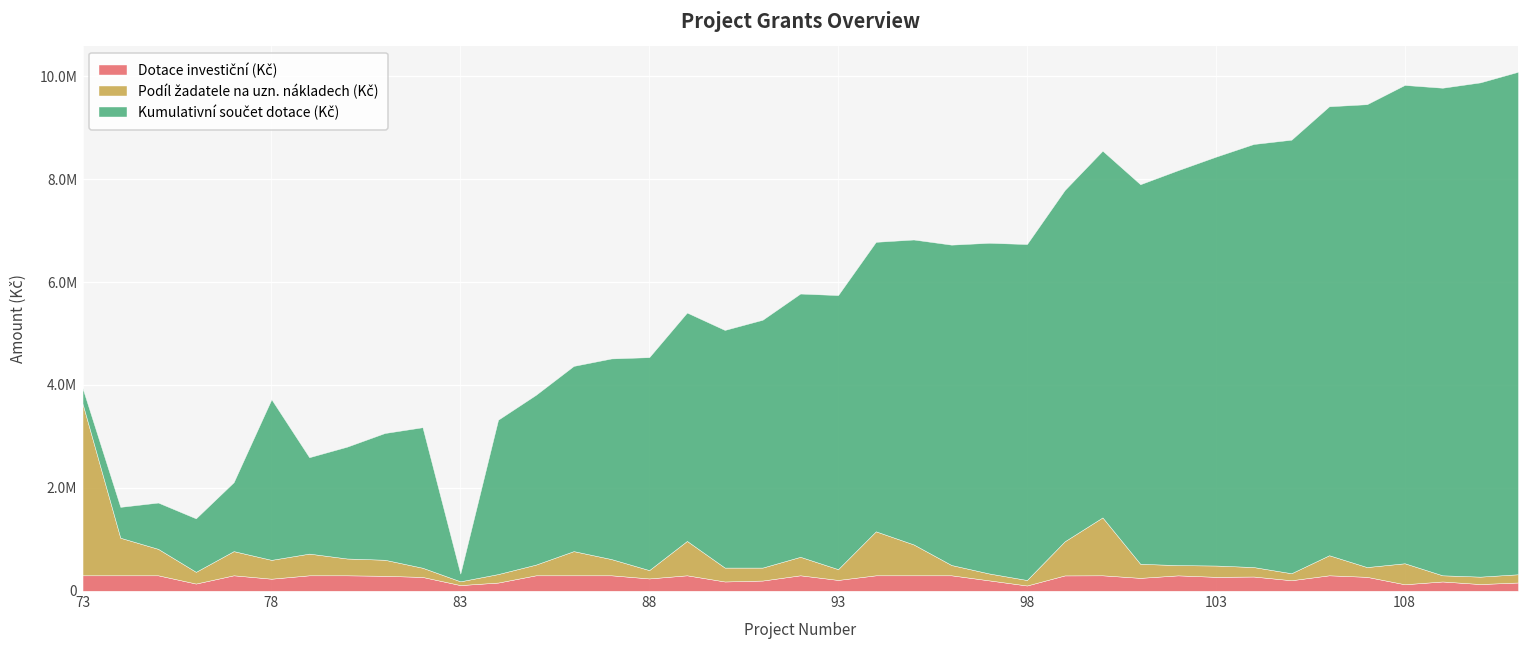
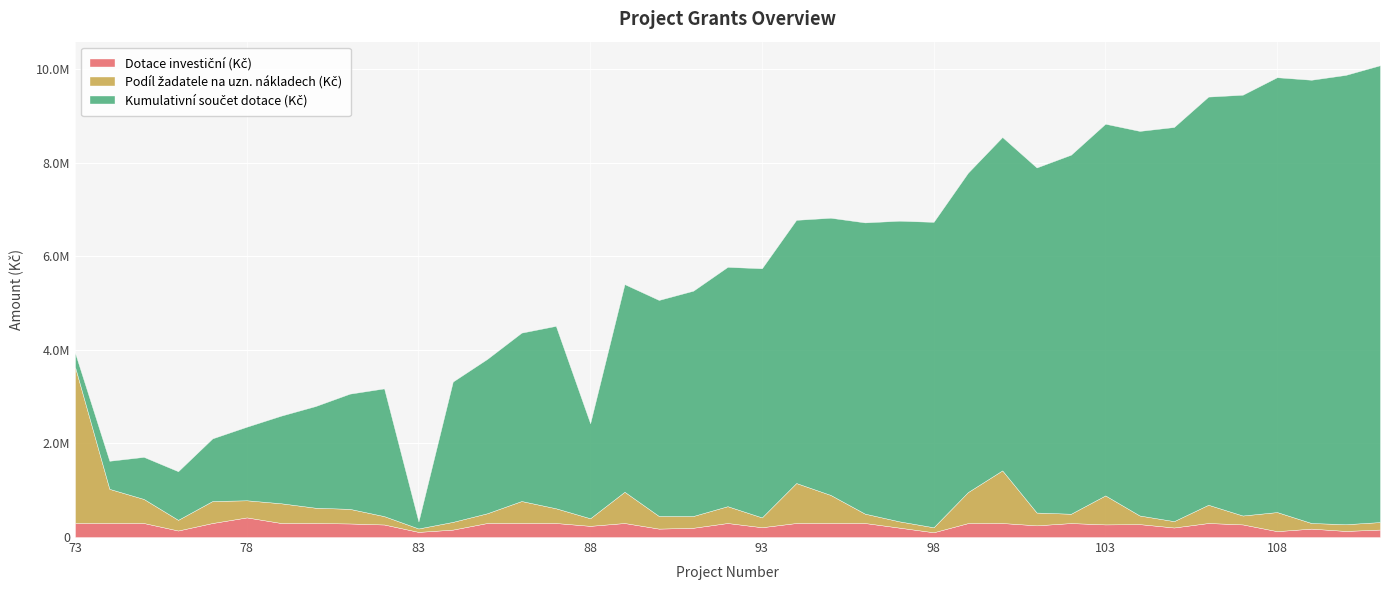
Dotace investiční (Kč), 78: 200000 -> 400000
Kumulativní součet dotace (Kč), 78: 3100000 -> 1600000
Kumulativní součet dotace (Kč), 88: 4100000 -> 2000000
Podíl žadatele na uzn. nákladech (Kč), 103: 200000 -> 600000
